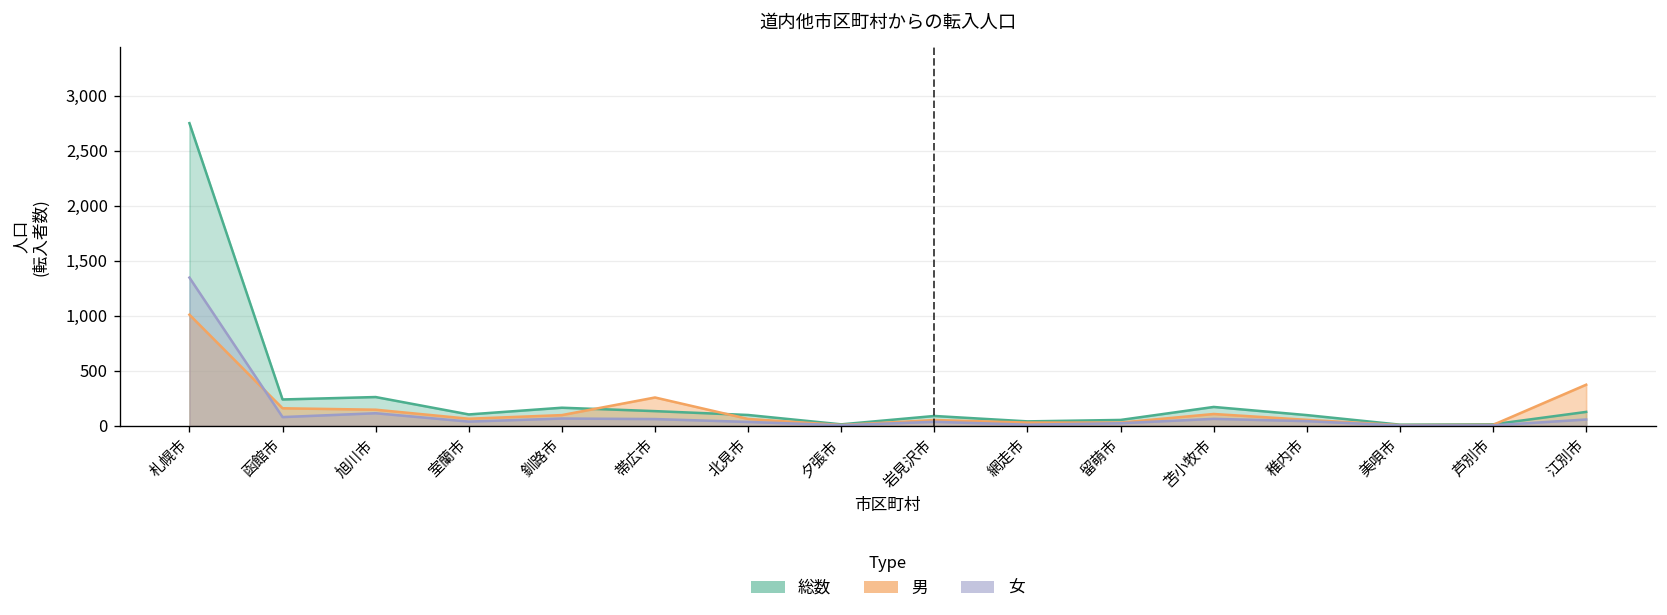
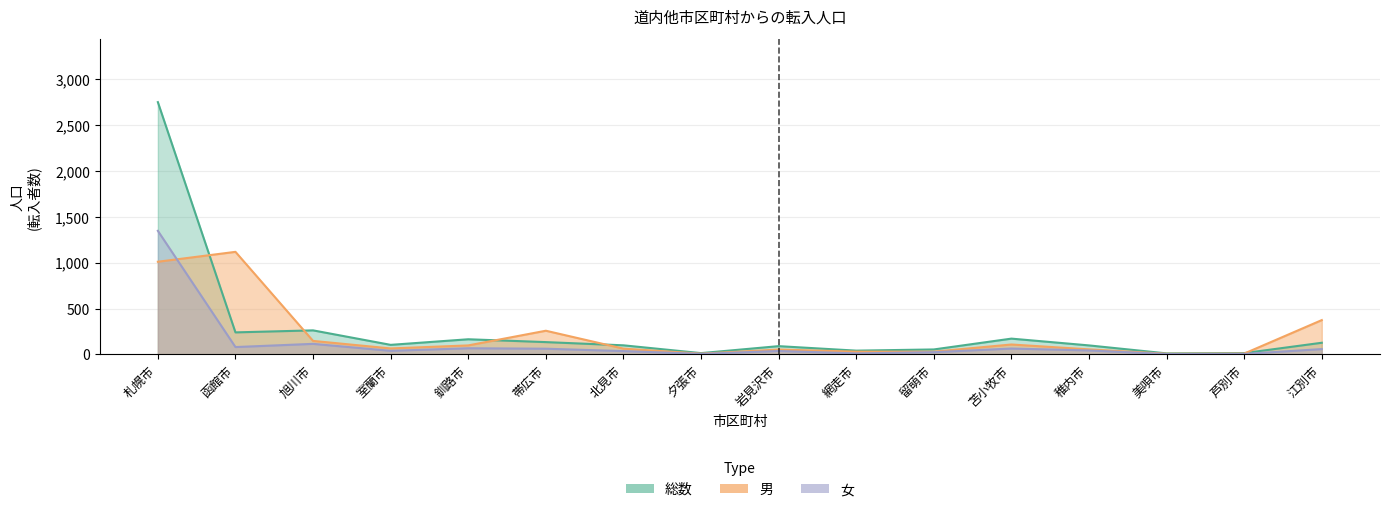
男, 函館市: 200 -> 1,100
